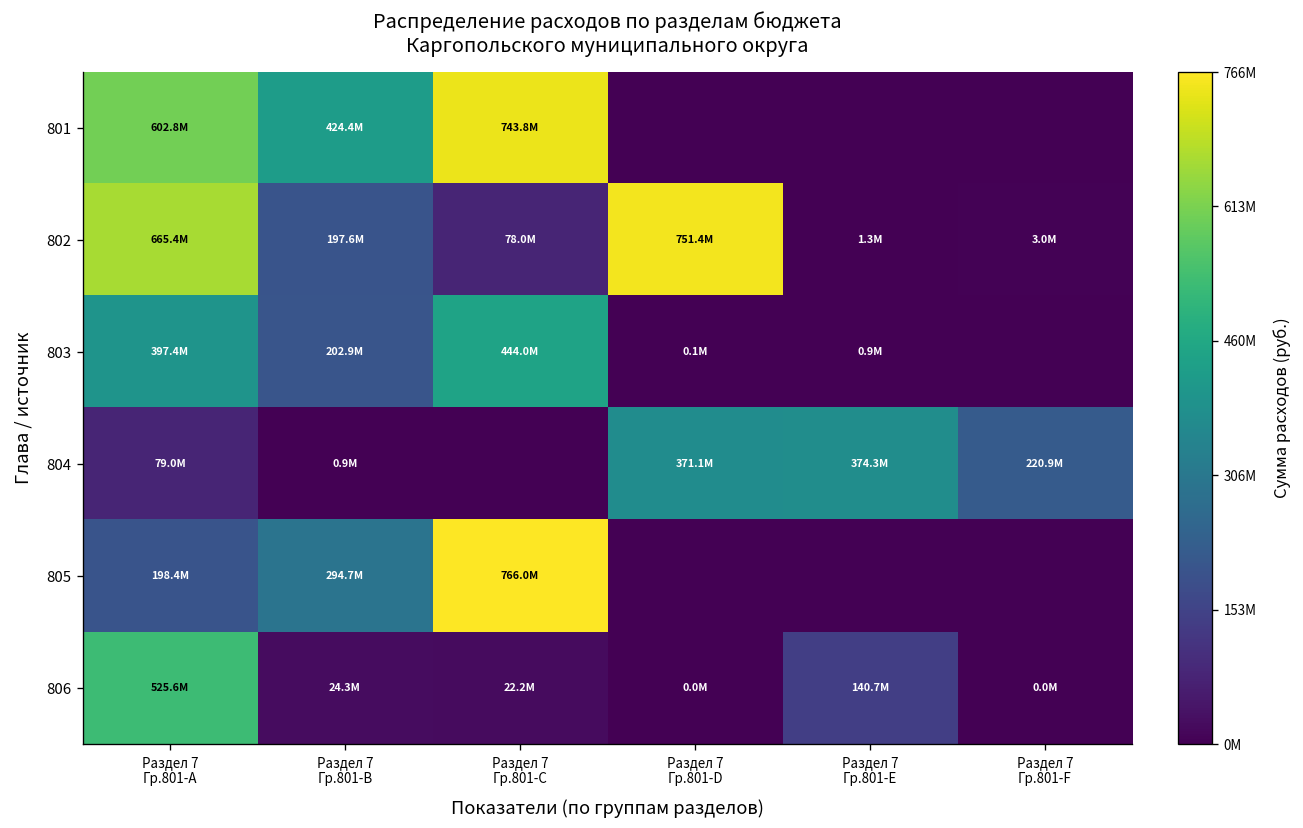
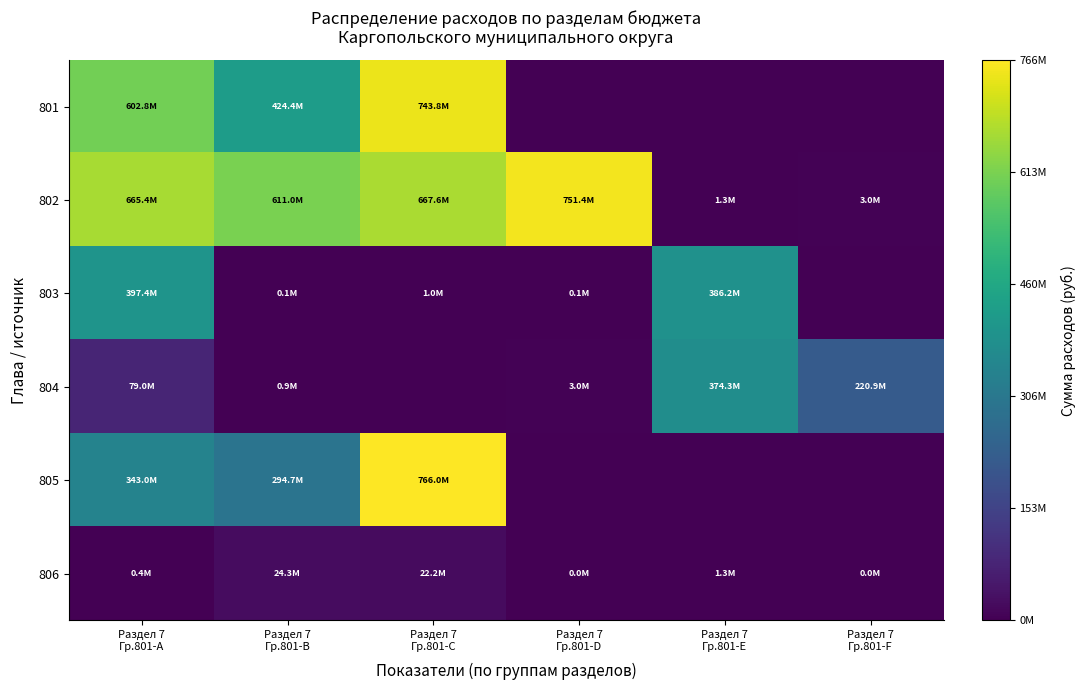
802, Раздел 7 Гр.801-B: 197.6M -> 611.0M
802, Раздел 7 Гр.801-C: 78.0M -> 667.6M
803, Раздел 7 Гр.801-B: 202.9M -> 0.1M
803, Раздел 7 Гр.801-C: 444.0M -> 1.0M
803, Раздел 7 Гр.801-E: 0.9M -> 386.2M
804, Раздел 7 Гр.801-D: 371.1M -> 3.0M
805, Раздел 7 Гр.801-A: 198.4M -> 343.0M
806, Раздел 7 Гр.801-A: 525.6M -> 0.4M
806, Раздел 7 Гр.801-E: 140.7M -> 1.3M
